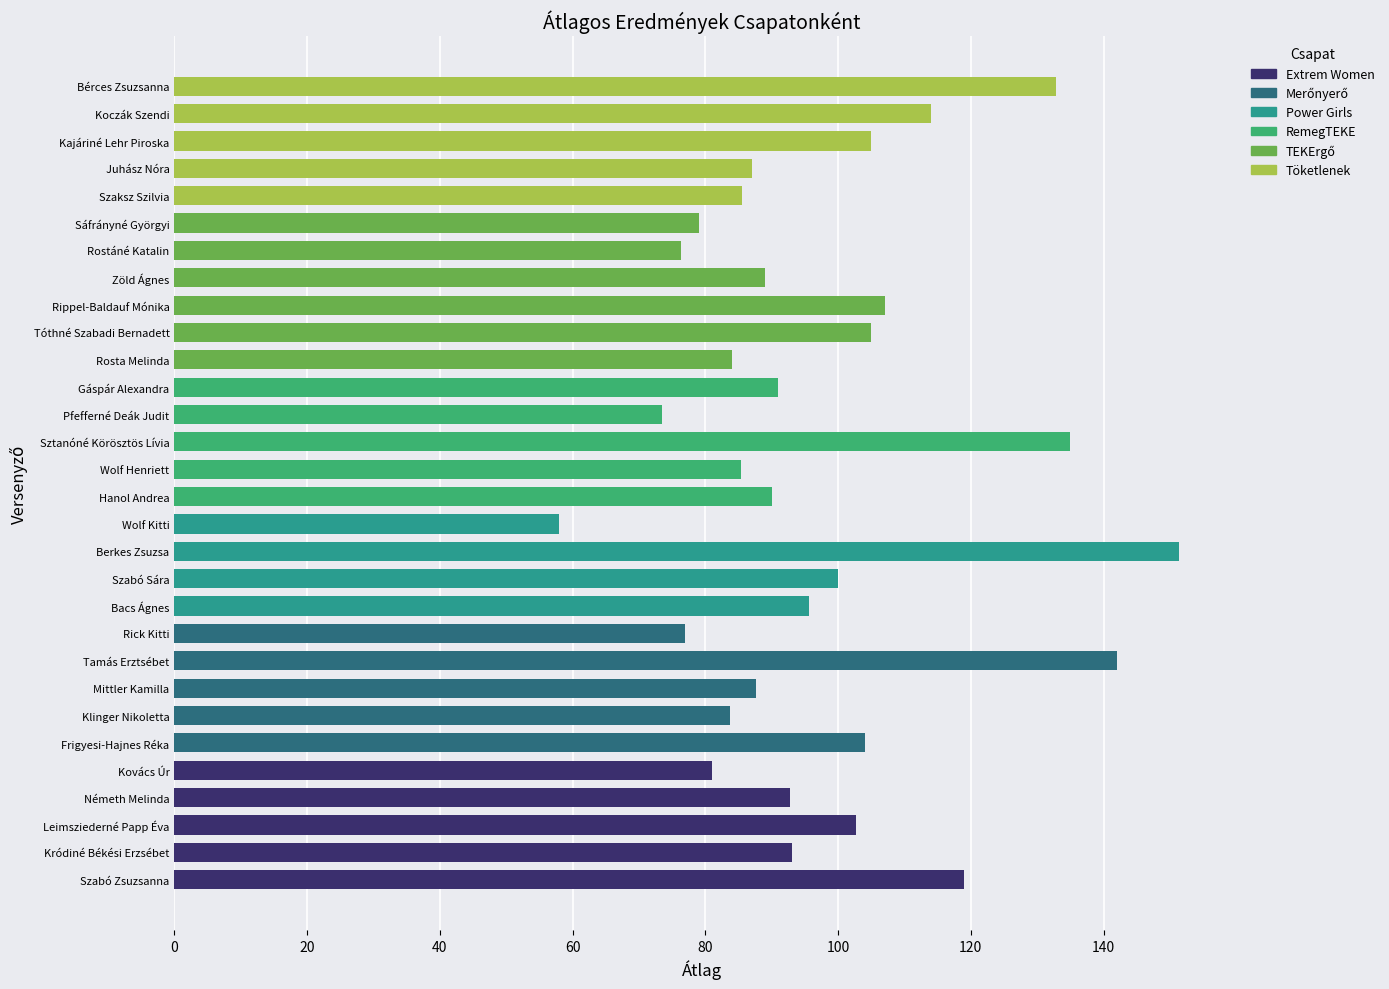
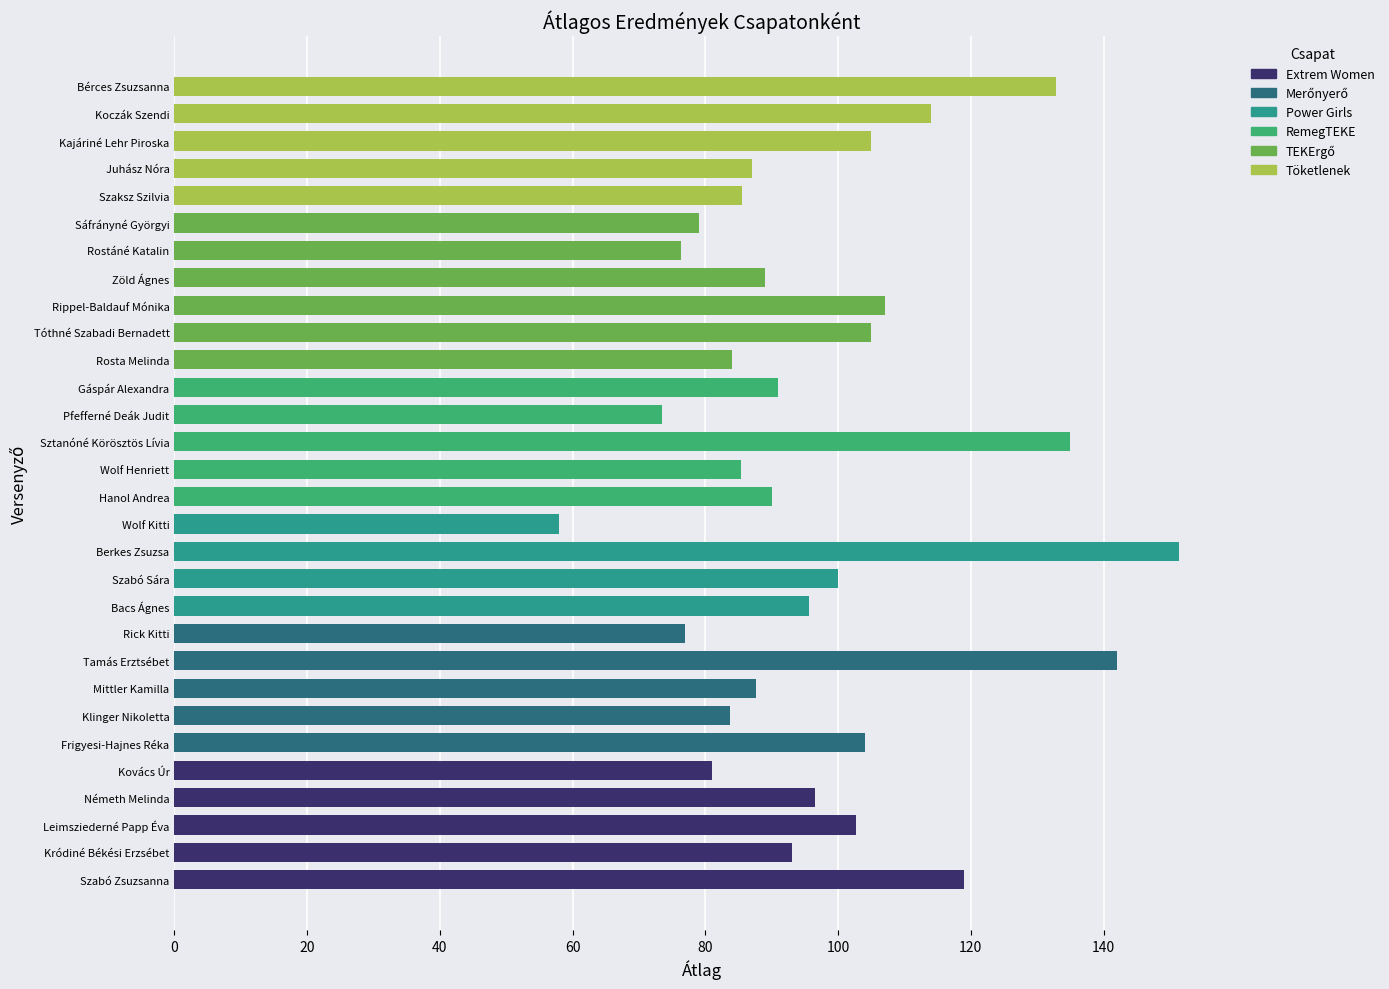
Németh Melinda: 93 -> 97
